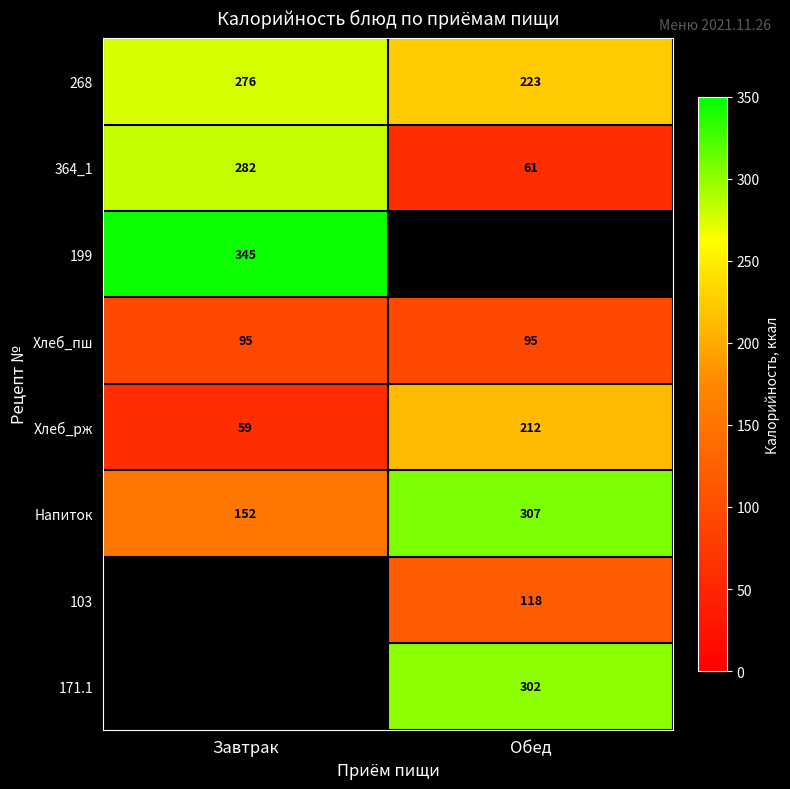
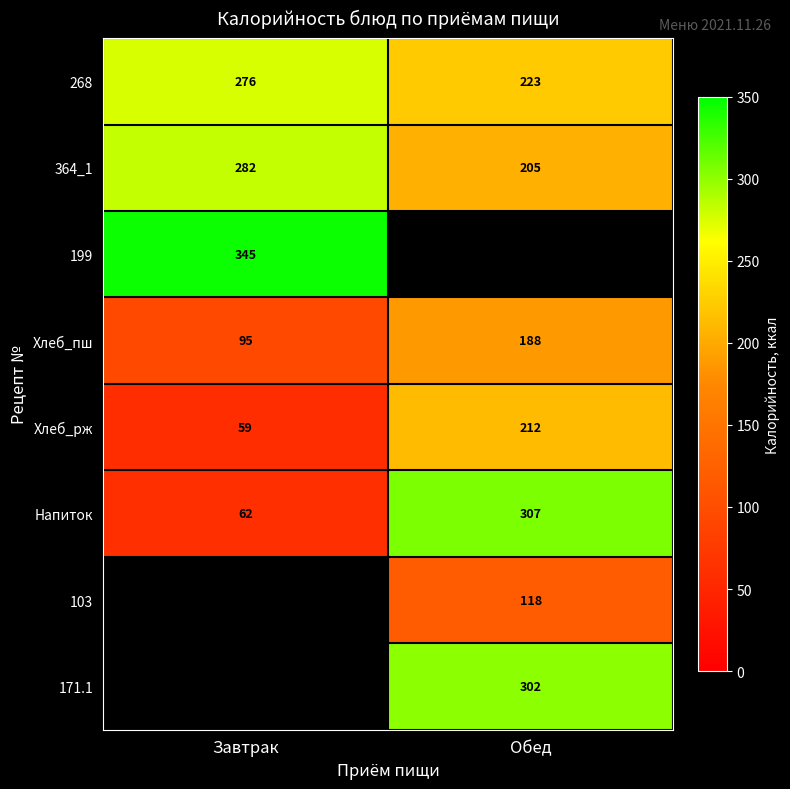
364_1, Обед: 61 -> 205
Хлеб_пш, Обед: 95 -> 188
Напиток, Завтрак: 152 -> 62
